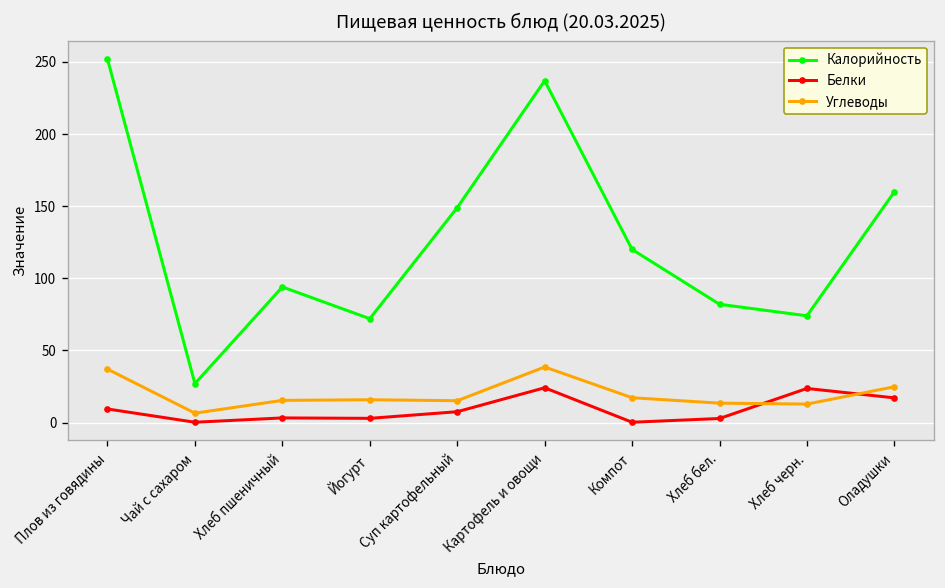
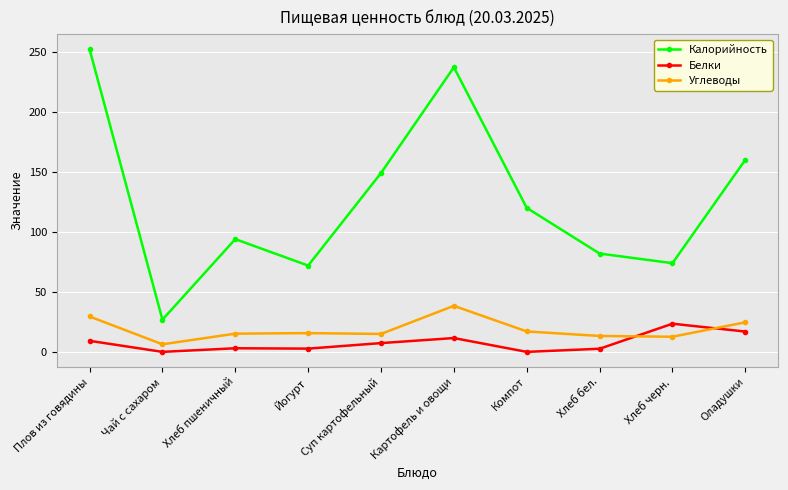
Углеводы, Плов из говядины: 37 -> 30
Белки, Картофель и овощи: 24 -> 12
